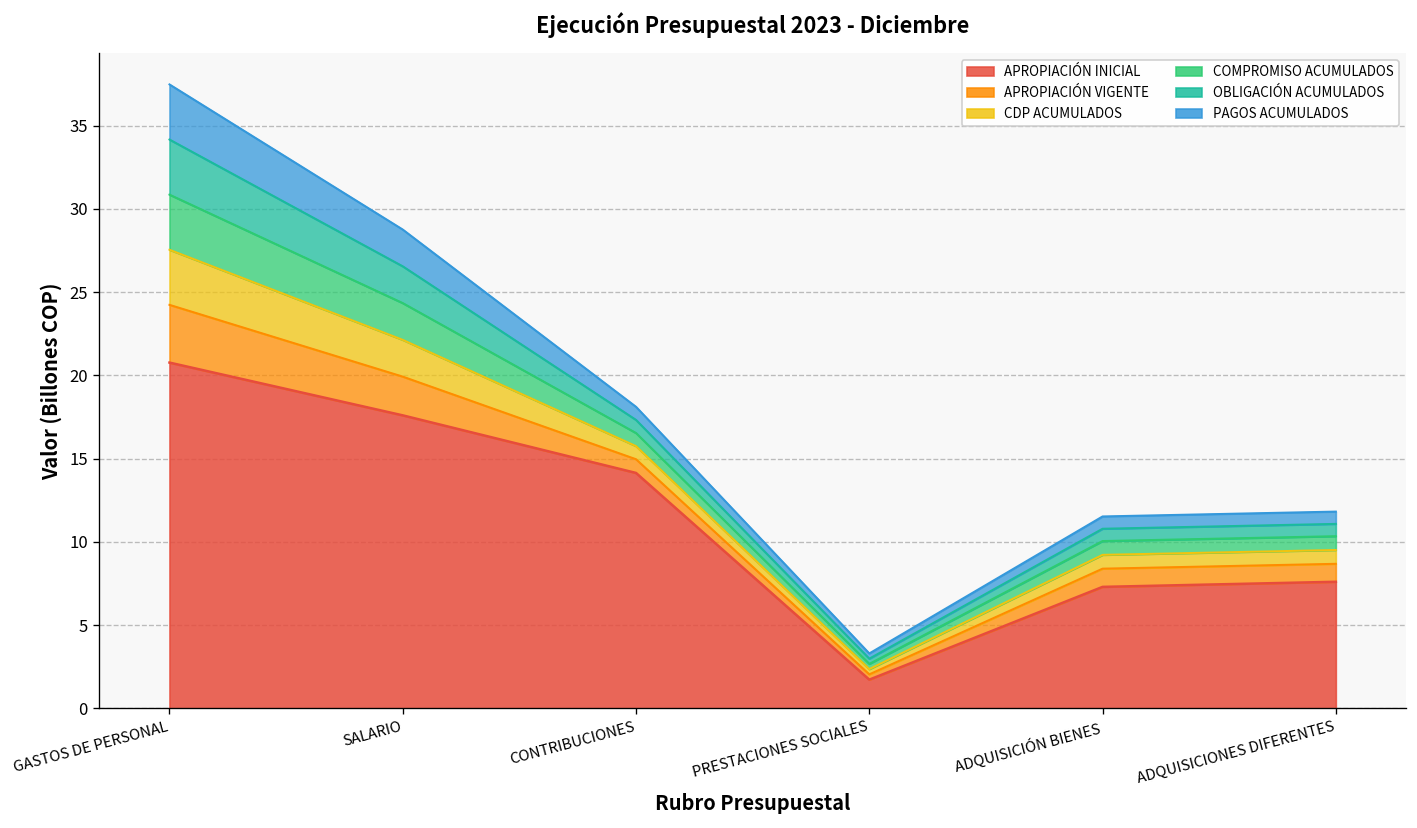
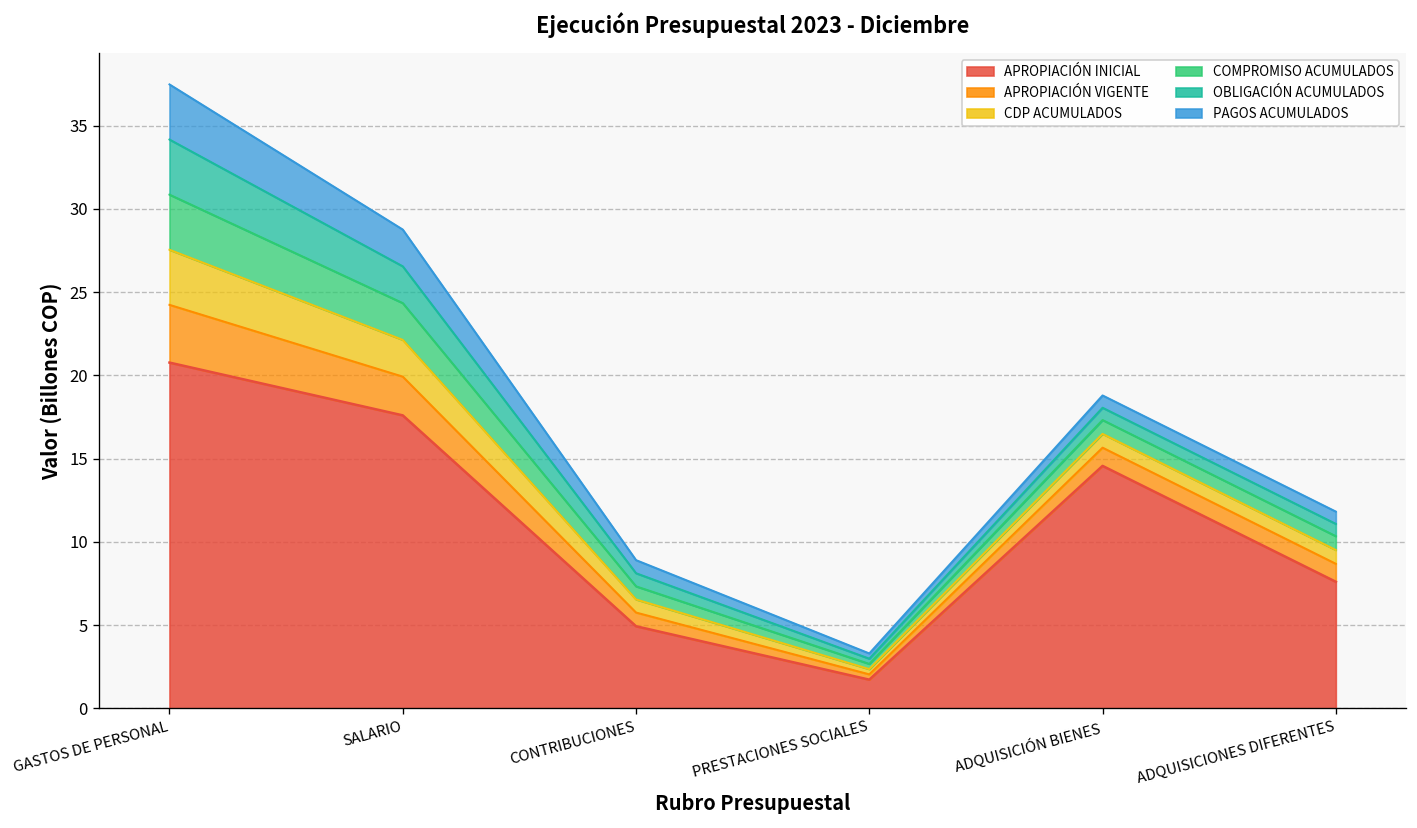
APROPIACIÓN INICIAL, CONTRIBUCIONES: 14.1 -> 4.9
APROPIACIÓN INICIAL, ADQUISICIÓN BIENES: 7.3 -> 14.6
